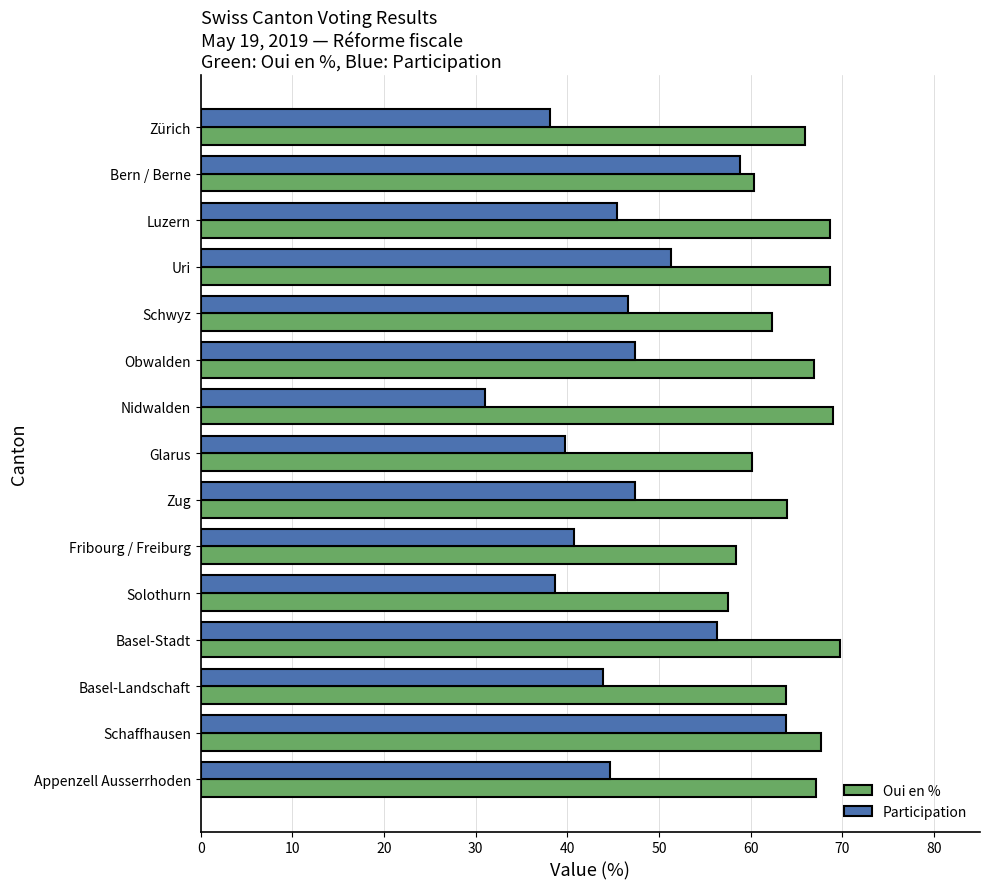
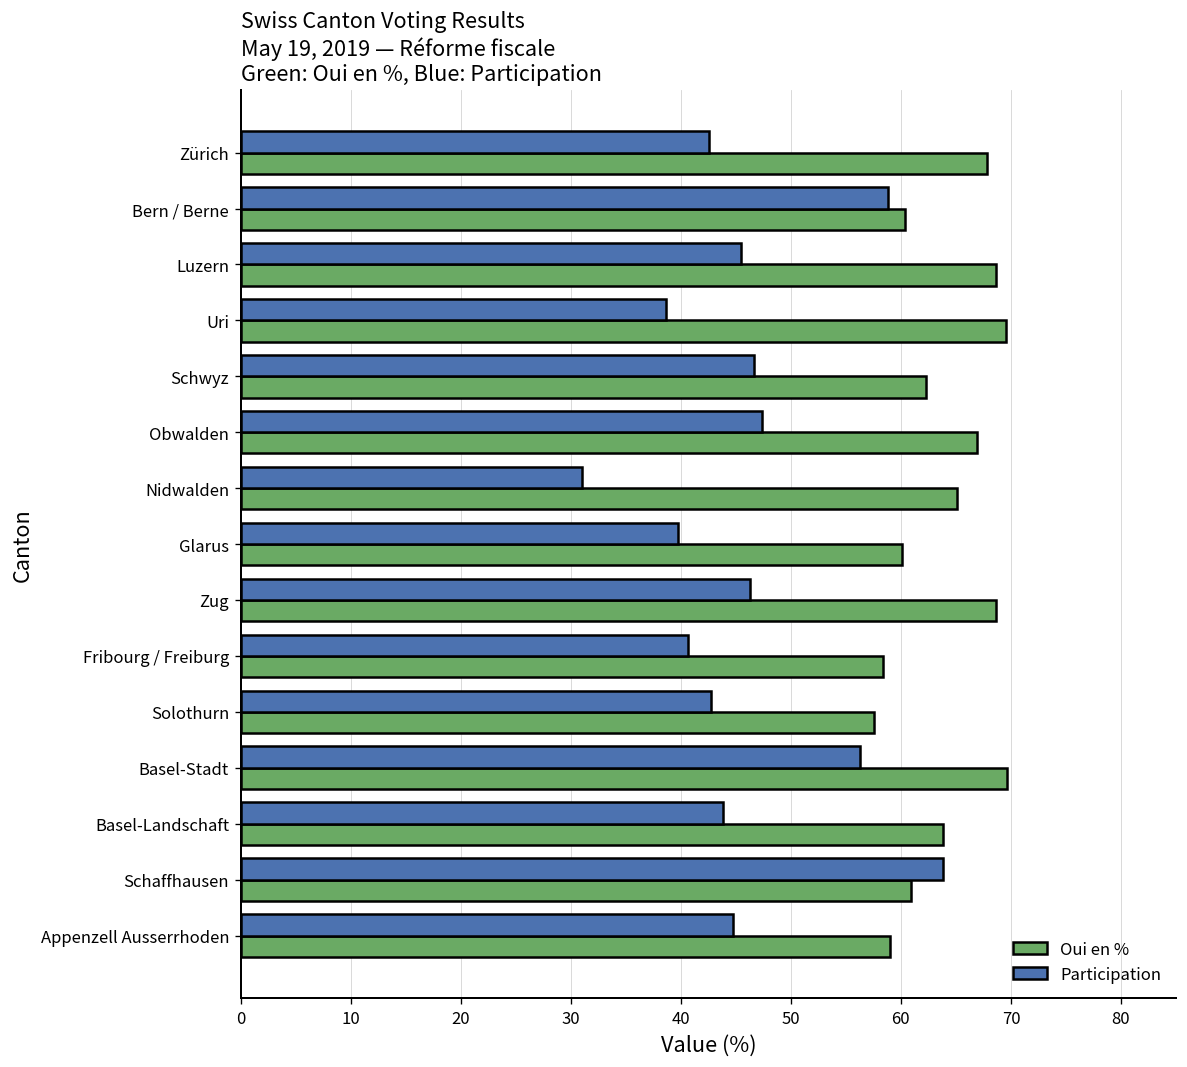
Participation, Zürich: 38 -> 43
Oui en %, Zürich: 66 -> 68
Participation, Uri: 51 -> 39
Oui en %, Uri: 69 -> 70
Oui en %, Nidwalden: 69 -> 65
Participation, Zug: 47 -> 46
Oui en %, Zug: 64 -> 69
Participation, Solothurn: 39 -> 43
Oui en %, Schaffhausen: 68 -> 61
Oui en %, Appenzell Ausserrhoden: 67 -> 59
